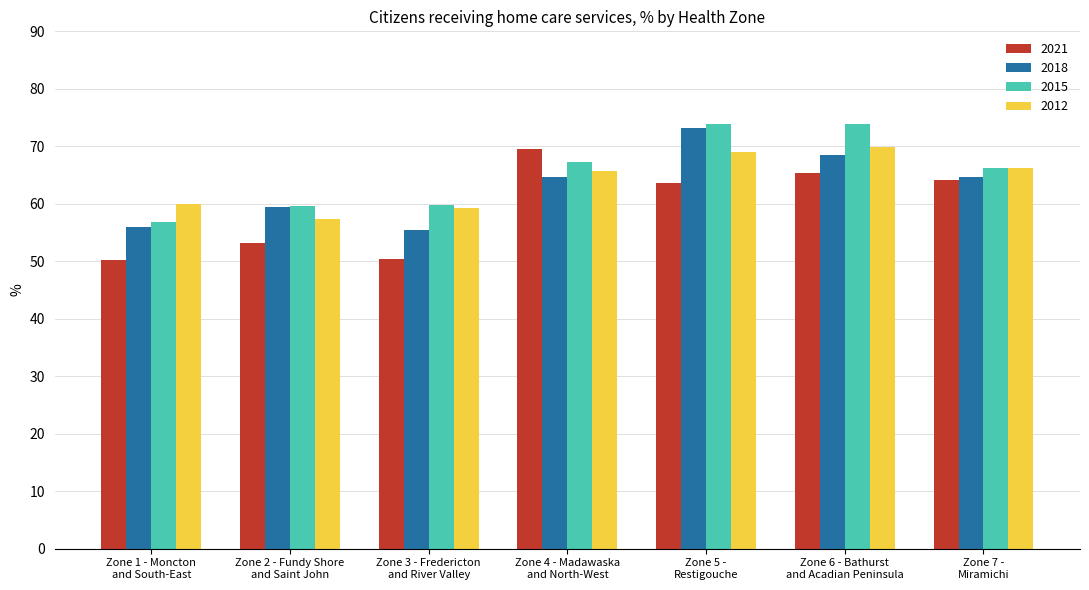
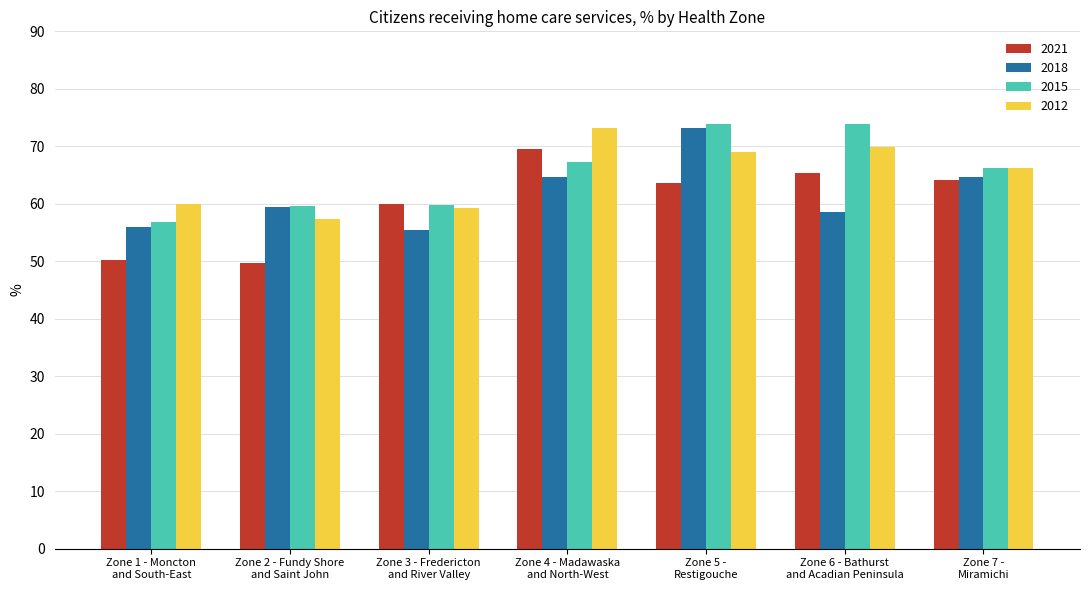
2021, Zone 2 - Fundy Shore and Saint John: 53 -> 50
2021, Zone 3 - Fredericton and River Valley: 50 -> 60
2012, Zone 4 - Madawaska and North-West: 66 -> 73
2018, Zone 6 - Bathurst and Acadian Peninsula: 68 -> 59
